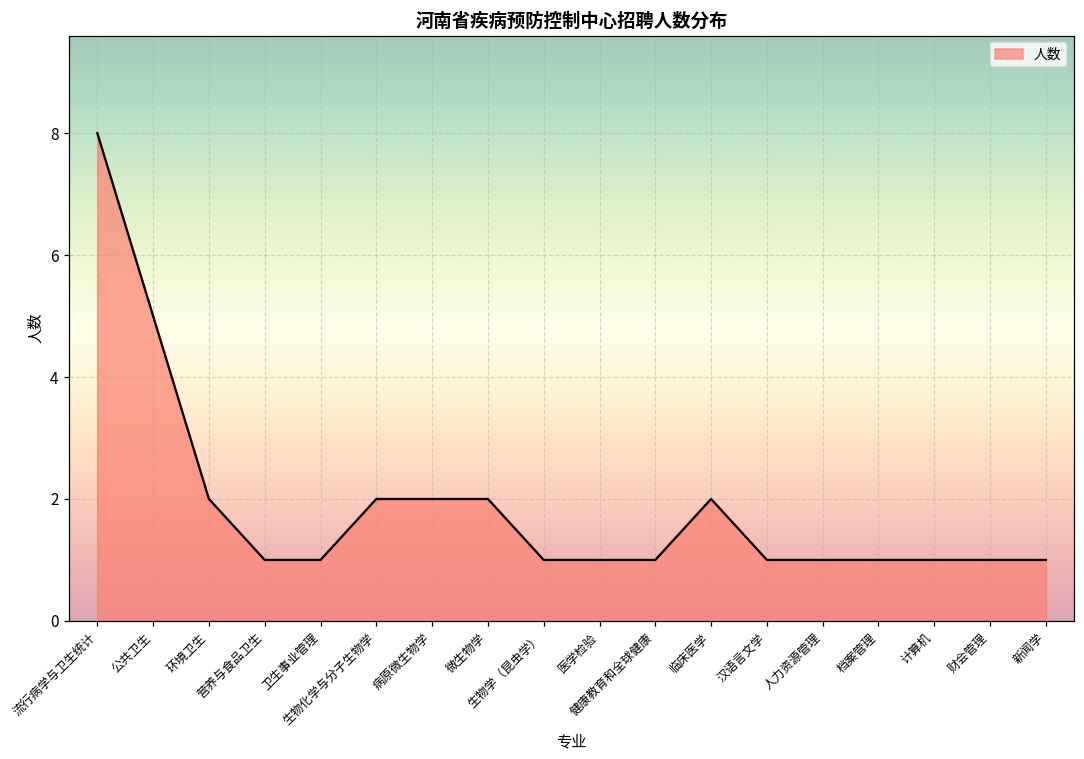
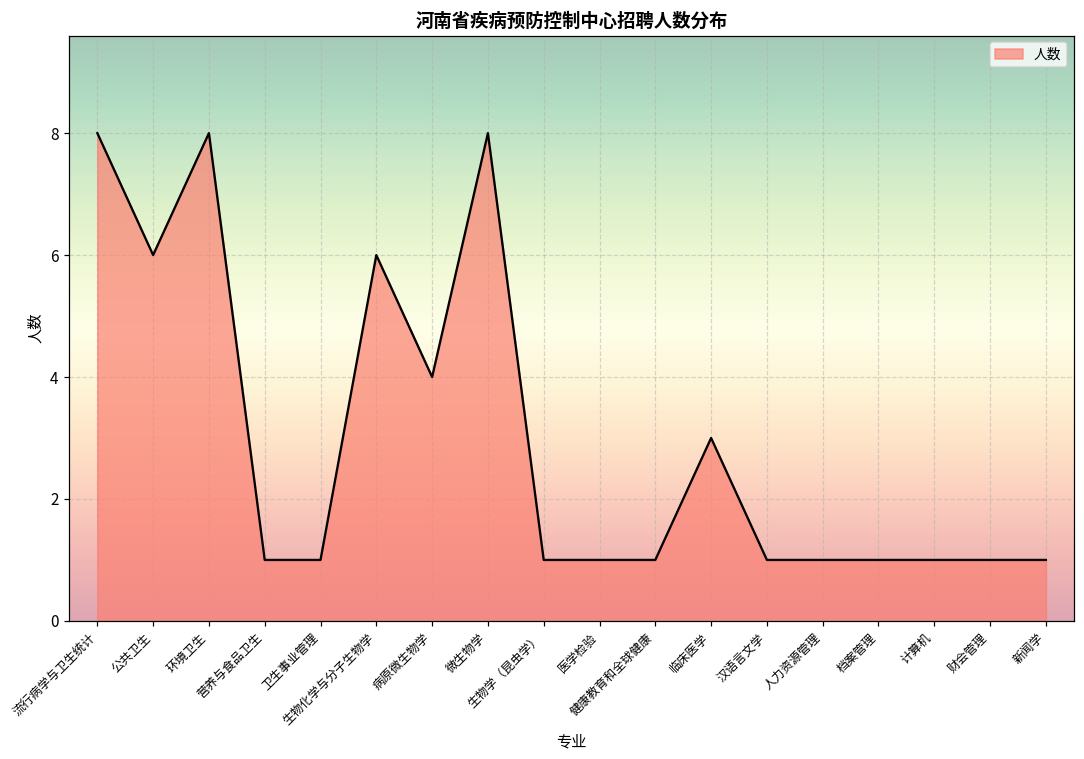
公共卫生: 5 -> 6
环境卫生: 2 -> 8
生物化学与分子生物学: 2 -> 6
病原微生物学: 2 -> 4
微生物学: 2 -> 8
临床医学: 2 -> 3
